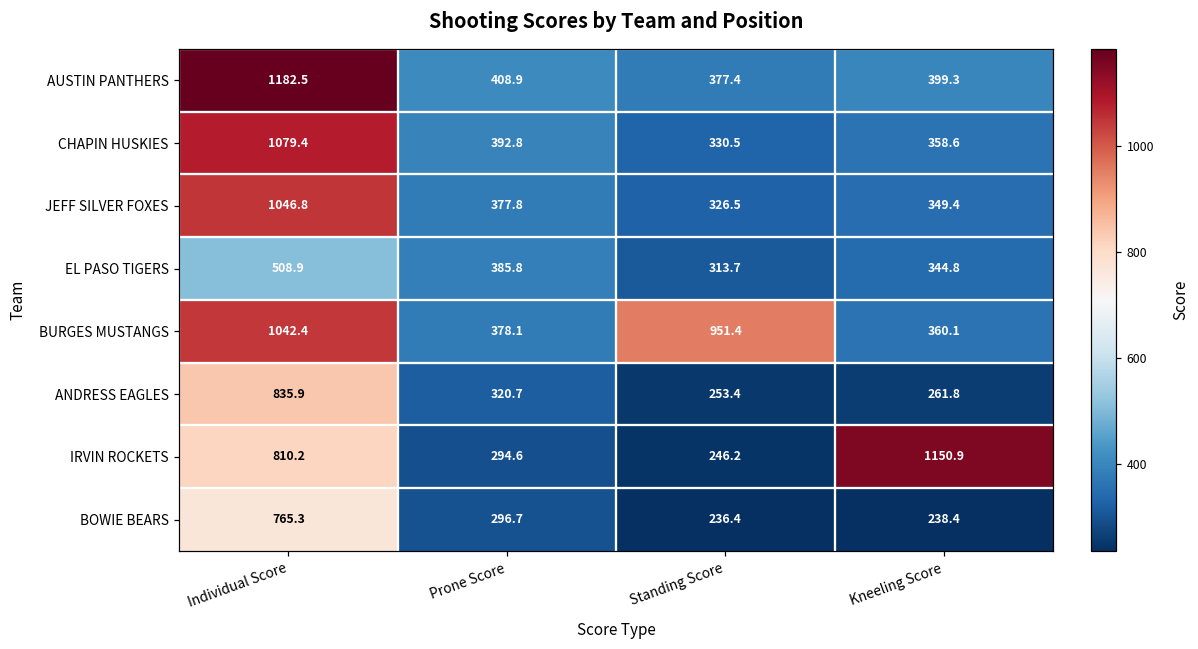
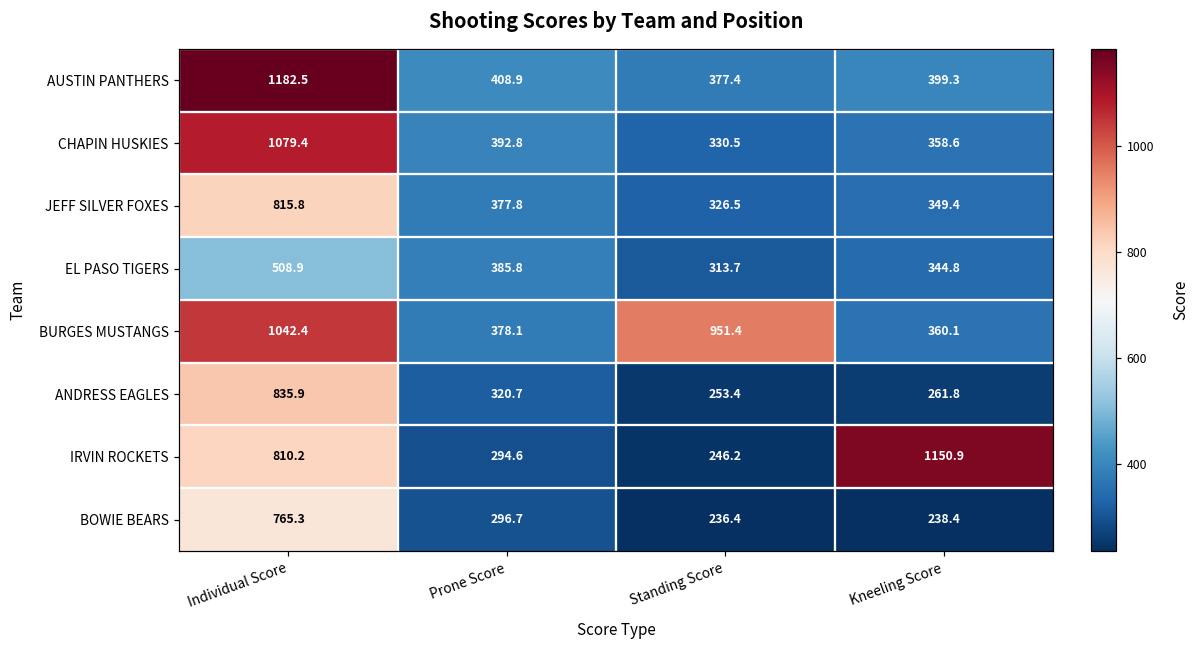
JEFF SILVER FOXES, Individual Score: 1046.8 -> 815.8
